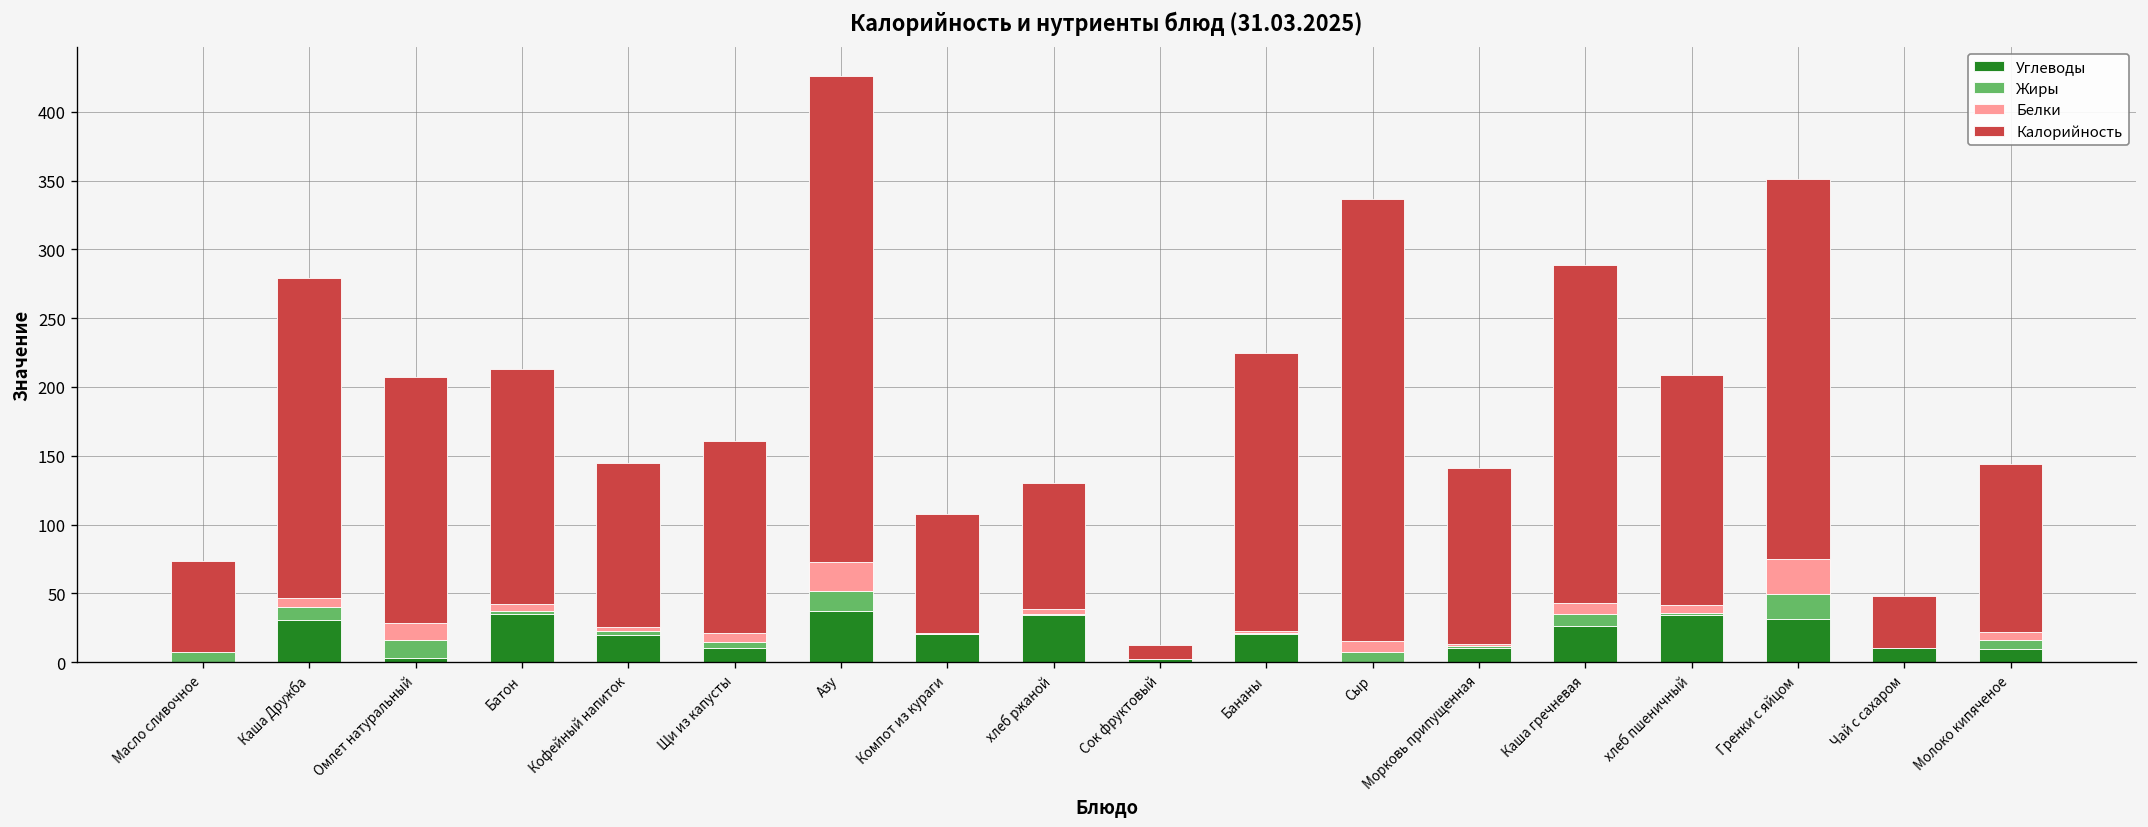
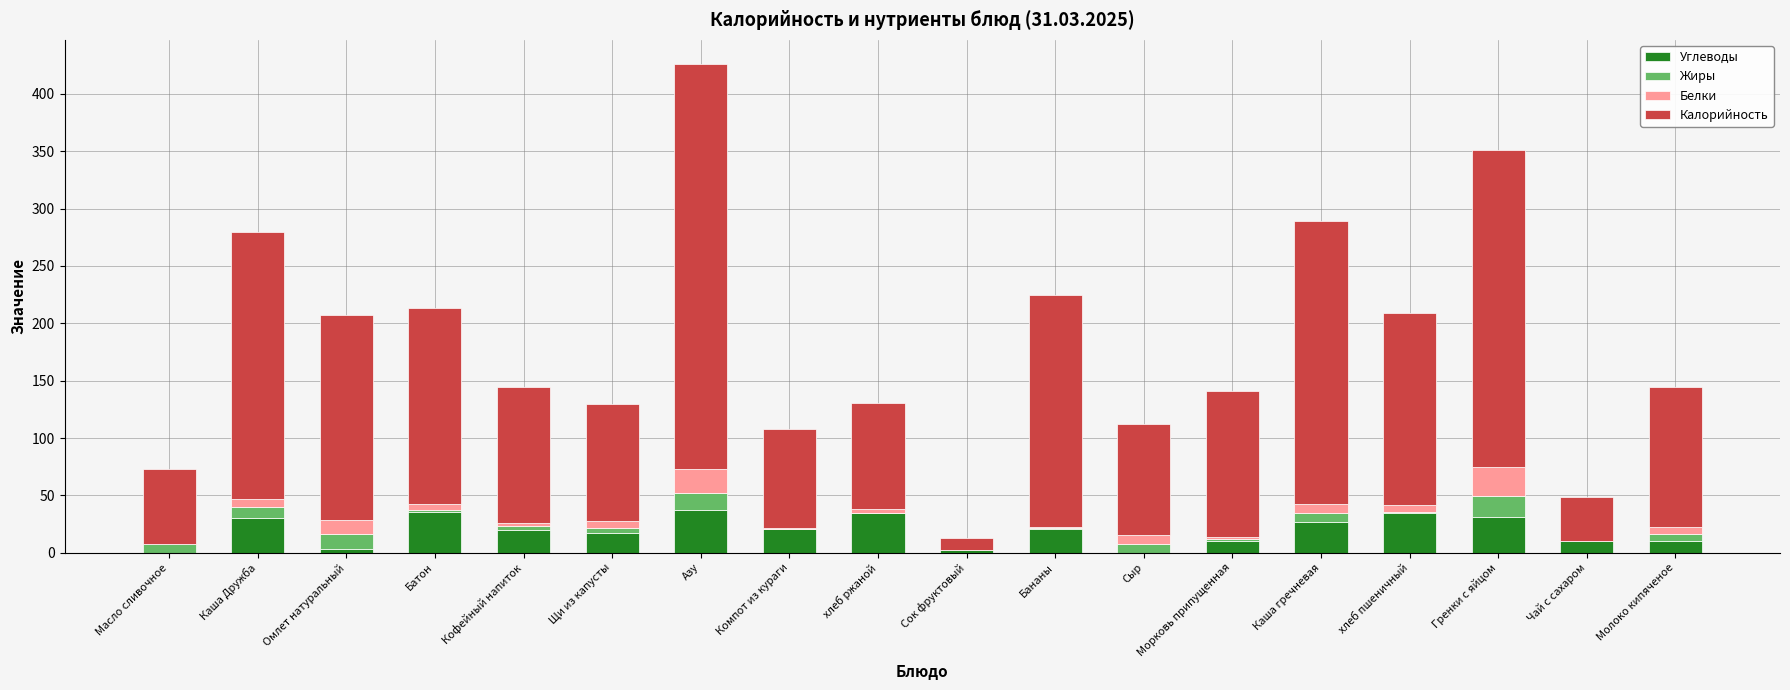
Углеводы, Щи из капусты: 10 -> 18
Калорийность, Щи из капусты: 140 -> 102
Калорийность, Сыр: 322 -> 97
